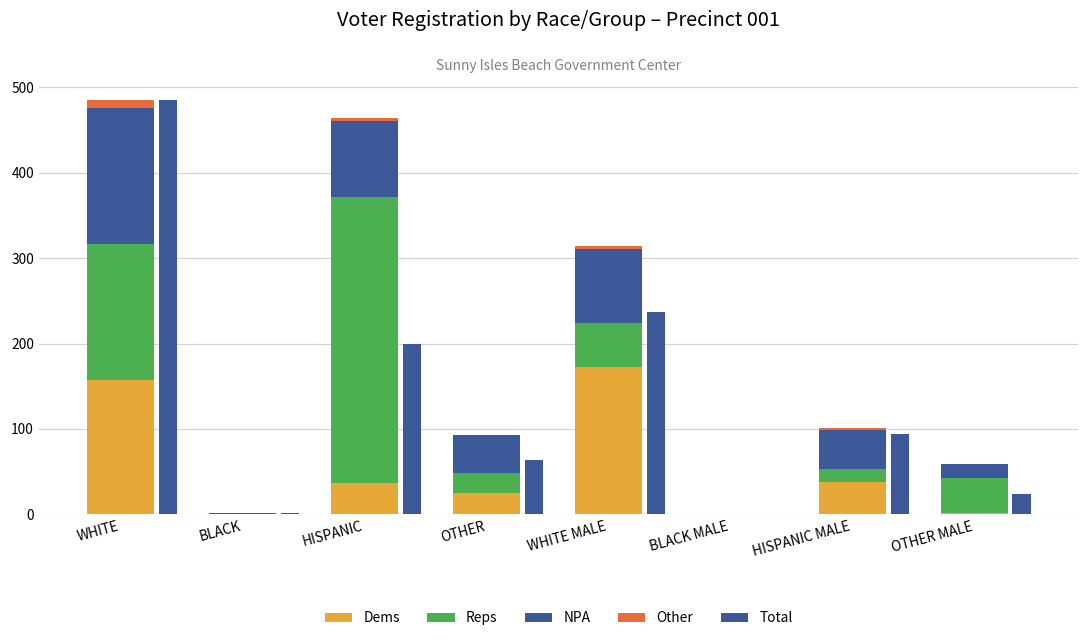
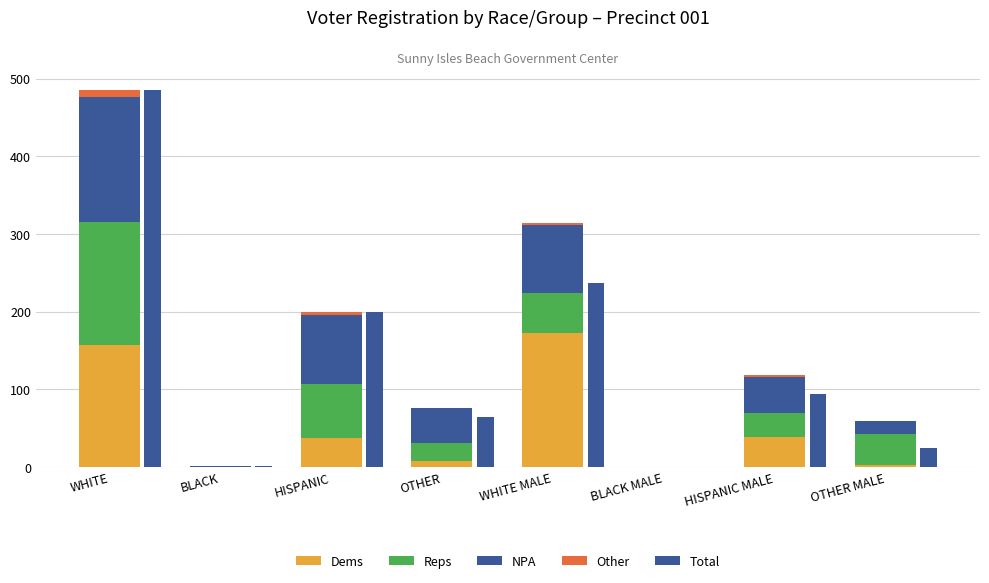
Reps, HISPANIC: 340 -> 70
Dems, OTHER: 30 -> 10
Reps, HISPANIC MALE: 20 -> 30
